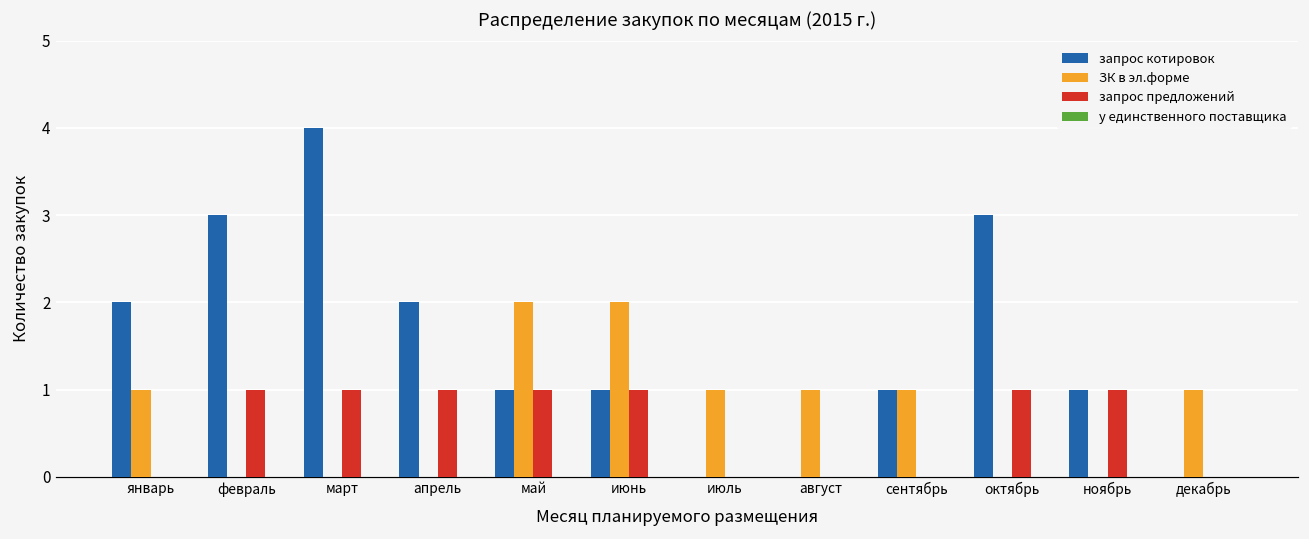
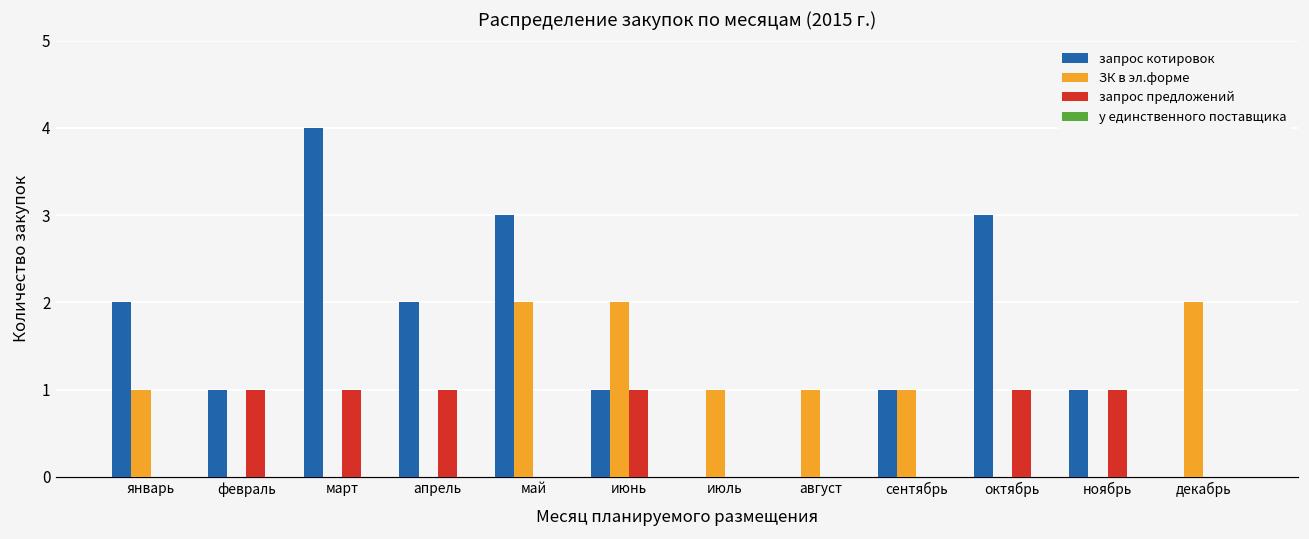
запрос котировок, февраль: 3 -> 1
запрос котировок, май: 1 -> 3
запрос предложений, май: 1 -> 0
ЗК в эл.форме, декабрь: 1 -> 2
